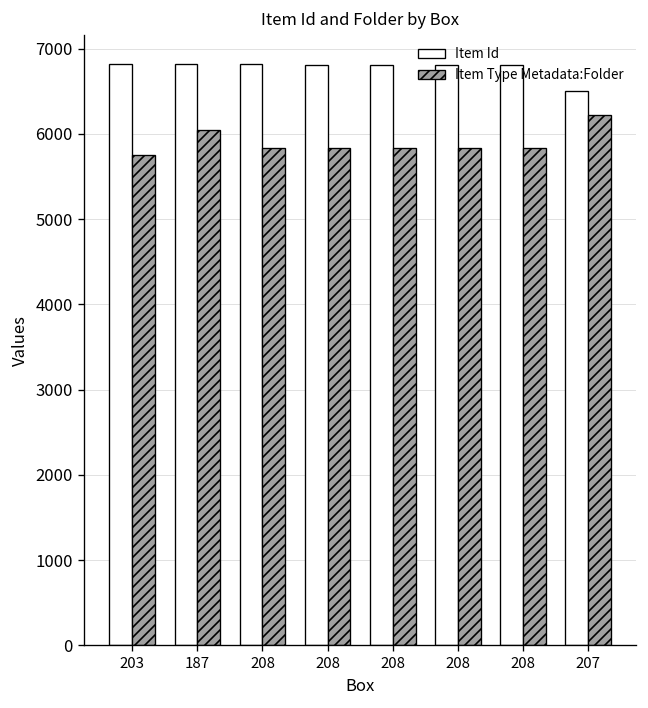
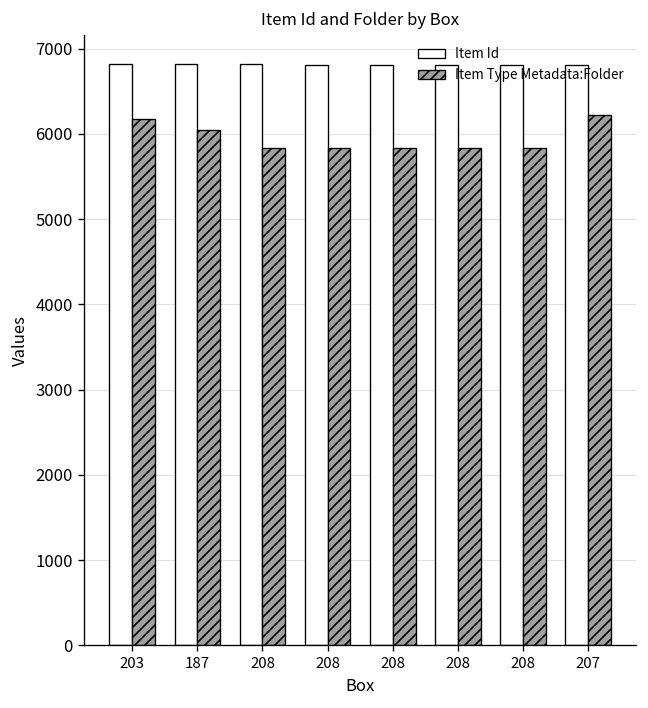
Item Type Metadata:Folder, 203: 5800 -> 6200
Item Id, 207: 6500 -> 6800
